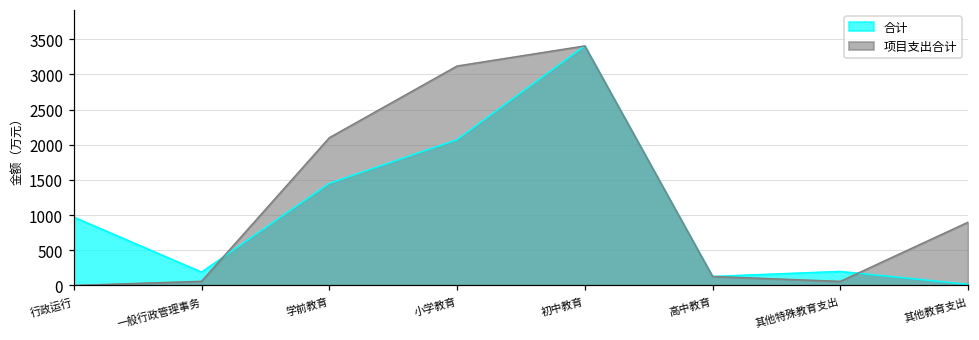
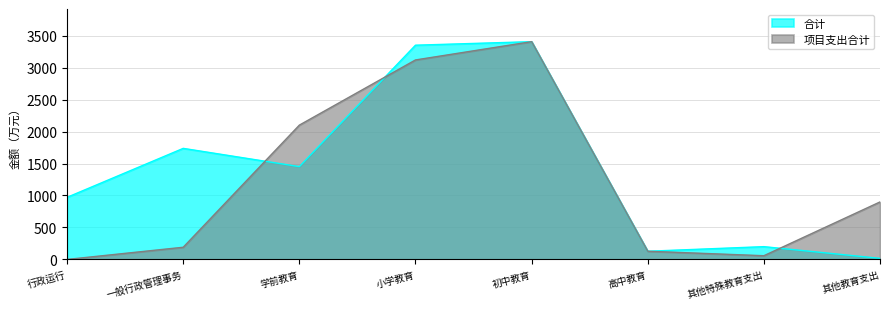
合计, 一般行政管理事务: 200 -> 1700
项目支出合计, 一般行政管理事务: 100 -> 200
合计, 小学教育: 2100 -> 3400
